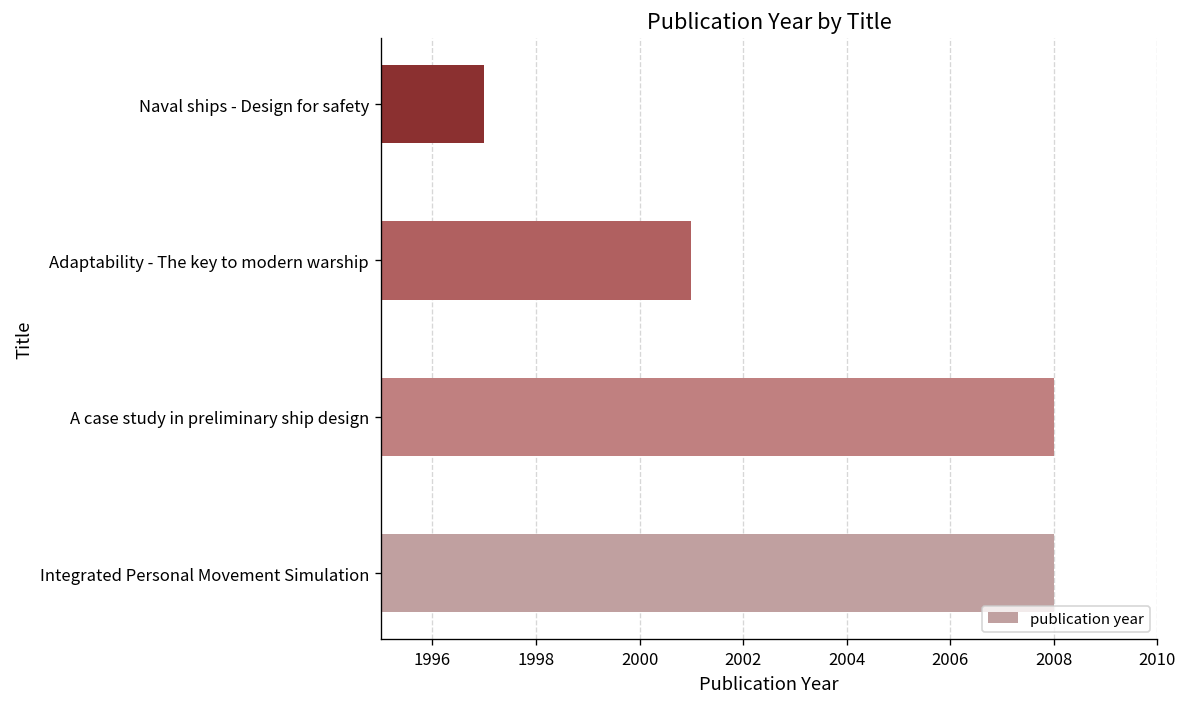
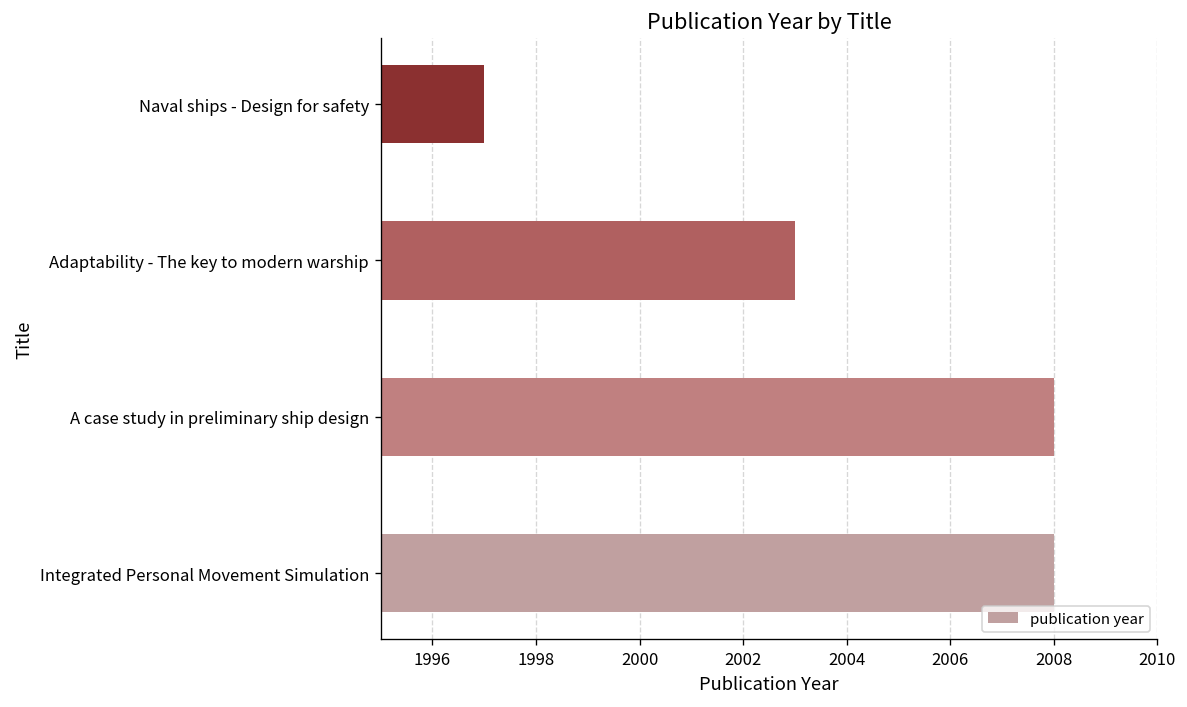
Adaptability - The key to modern warship: 2001 -> 2003
